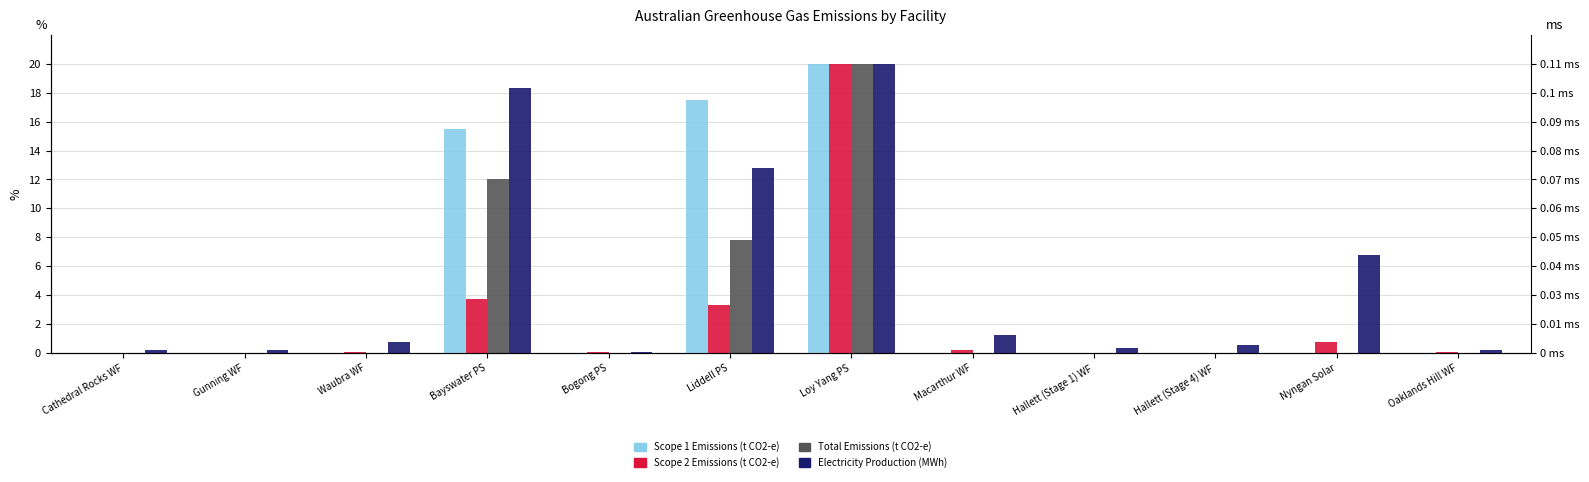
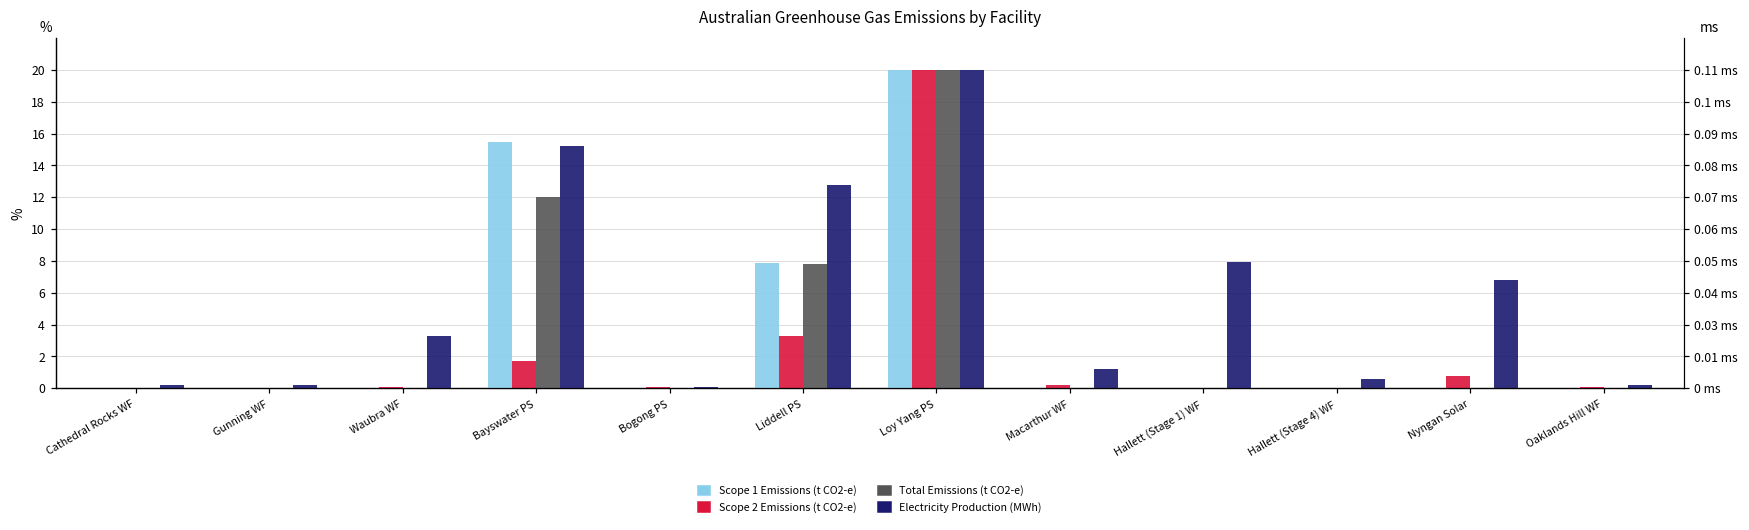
Electricity Production (MWh), Waubra WF: 0.8 -> 3.2
Scope 2 Emissions (t CO2-e), Bayswater PS: 3.7 -> 1.7
Electricity Production (MWh), Bayswater PS: 18.3 -> 15.2
Scope 1 Emissions (t CO2-e), Liddell PS: 17.5 -> 7.9
Electricity Production (MWh), Hallett (Stage 1) WF: 0.4 -> 7.9
